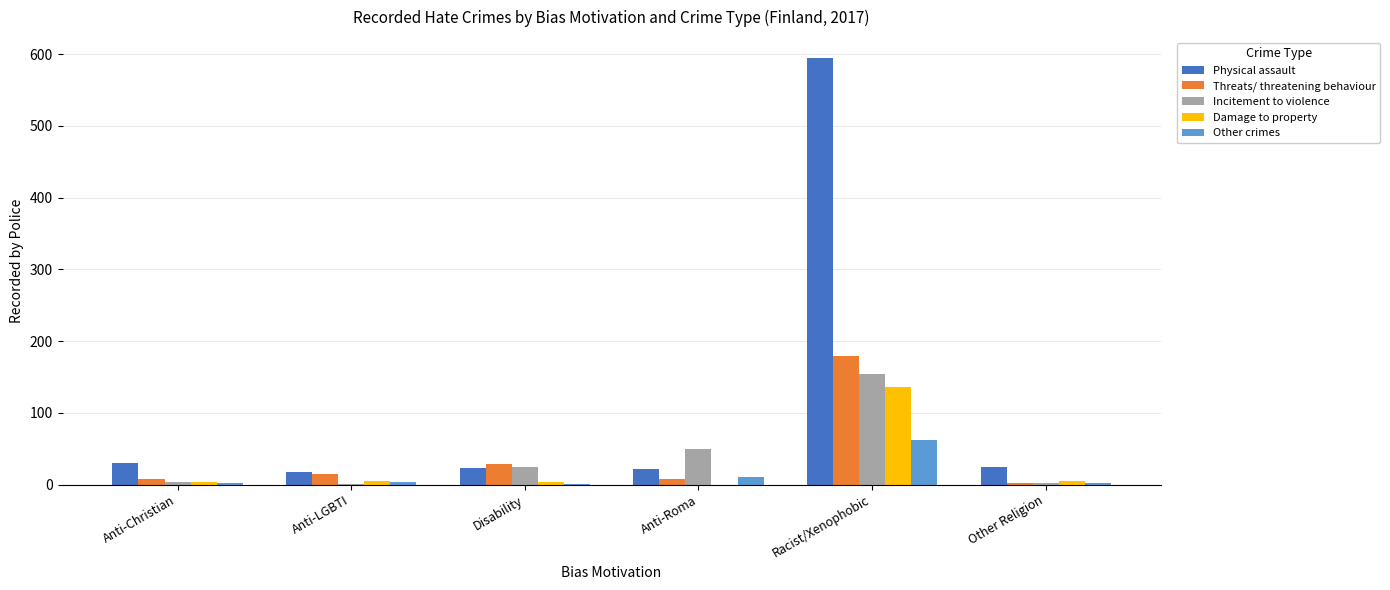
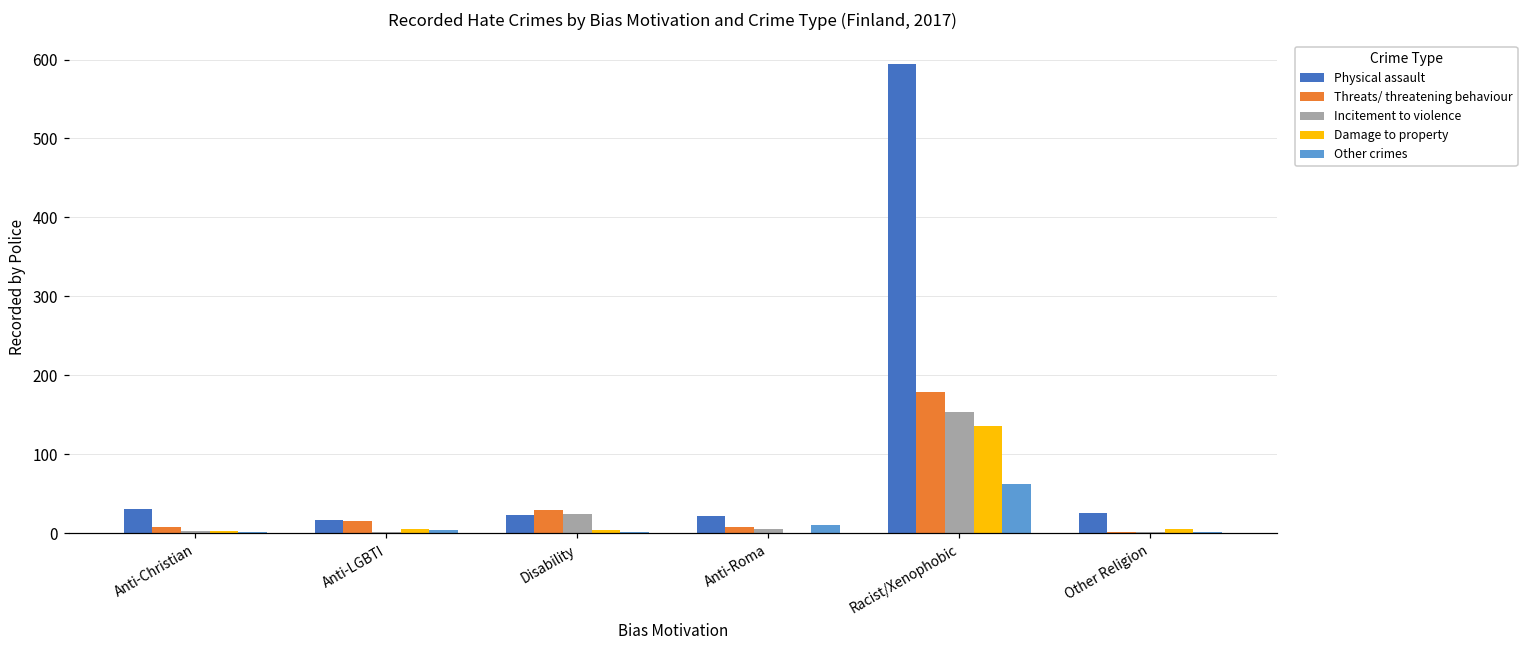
Incitement to violence, Anti-Roma: 50 -> 10
